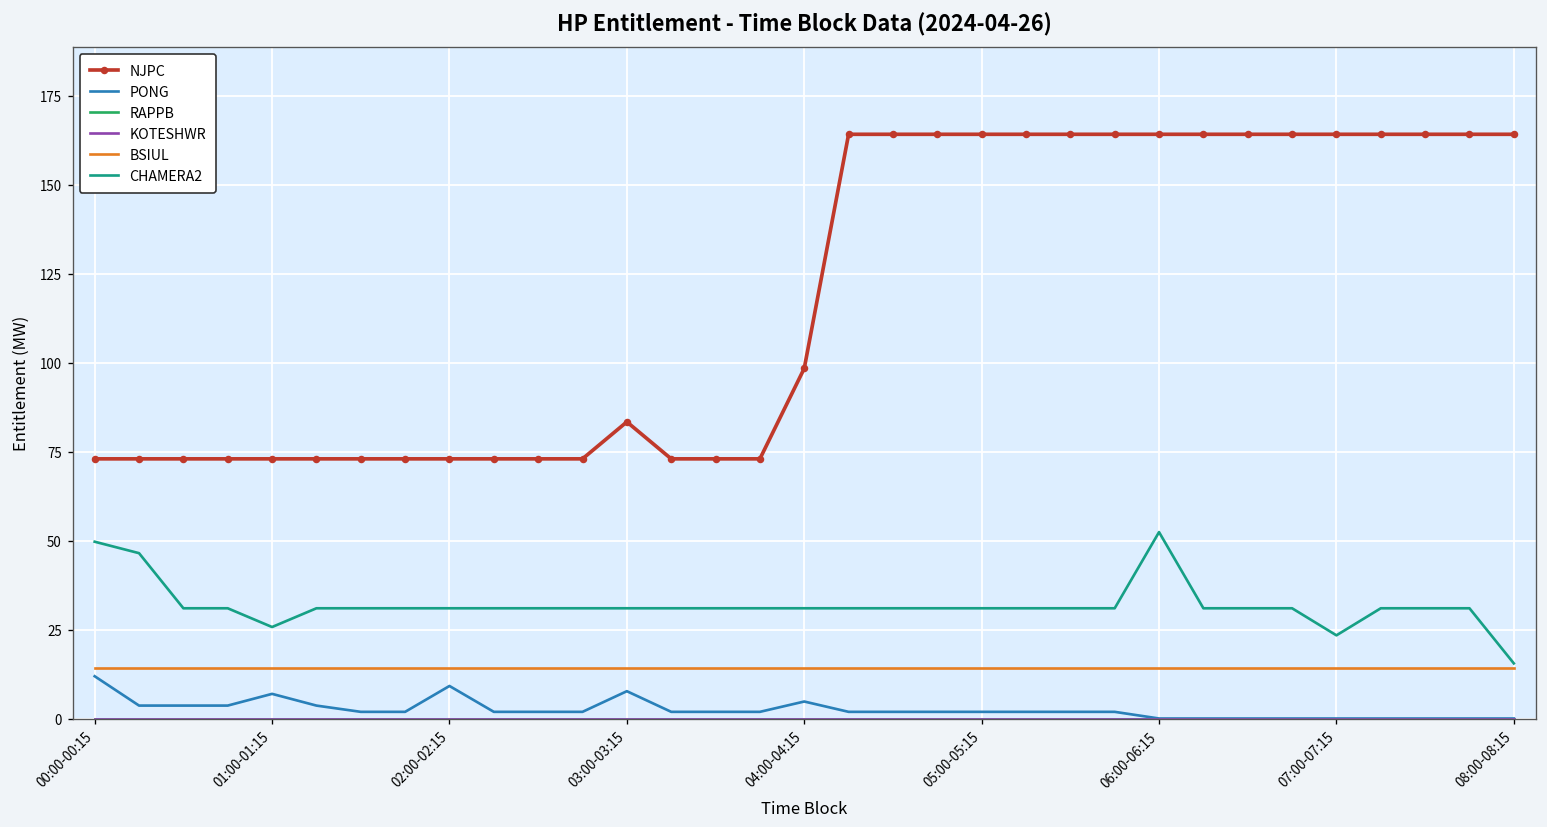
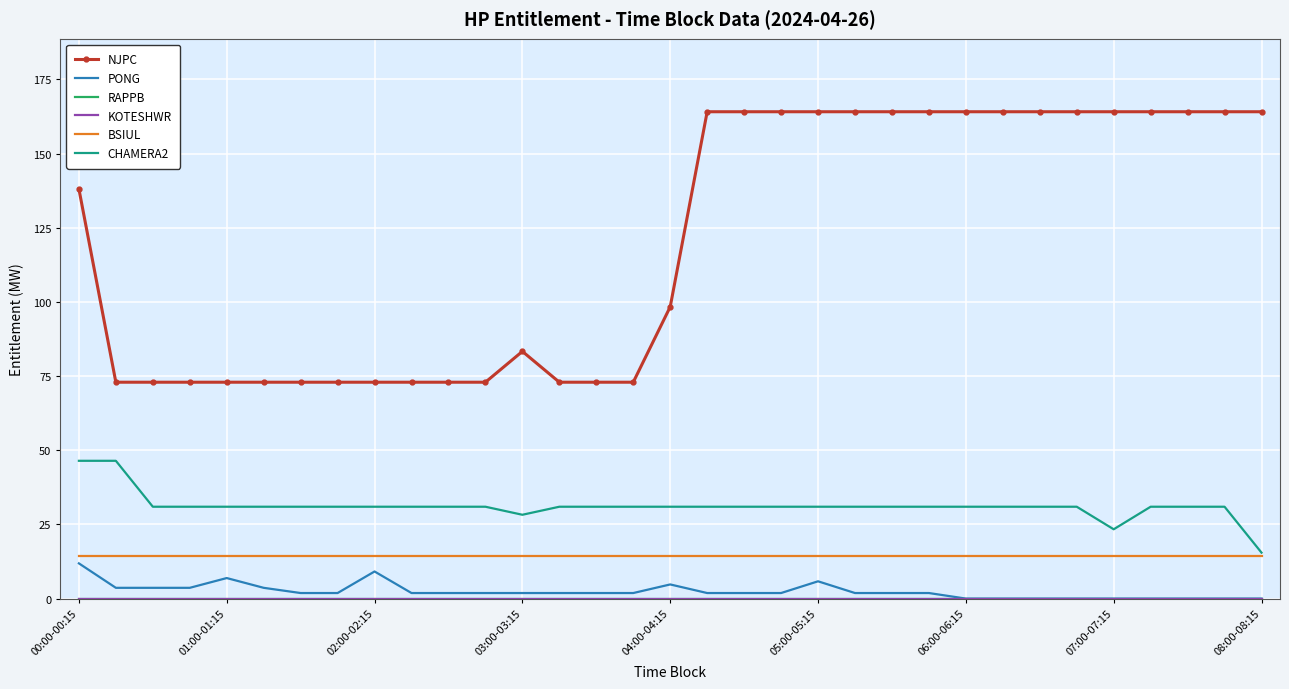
NJPC, 00:00-00:15: 73 -> 138
CHAMERA2, 00:00-00:15: 50 -> 46
CHAMERA2, 01:00-01:15: 26 -> 31
PONG, 03:00-03:15: 8 -> 2
CHAMERA2, 03:00-03:15: 31 -> 28
PONG, 05:00-05:15: 2 -> 6
CHAMERA2, 06:00-06:15: 52 -> 31
